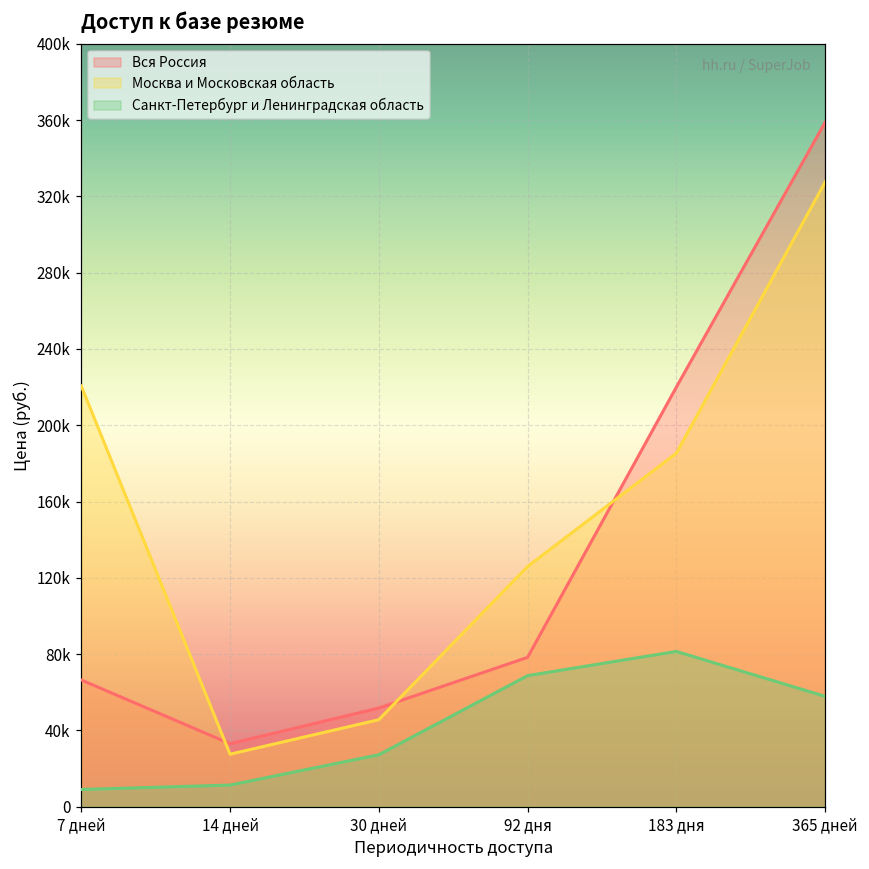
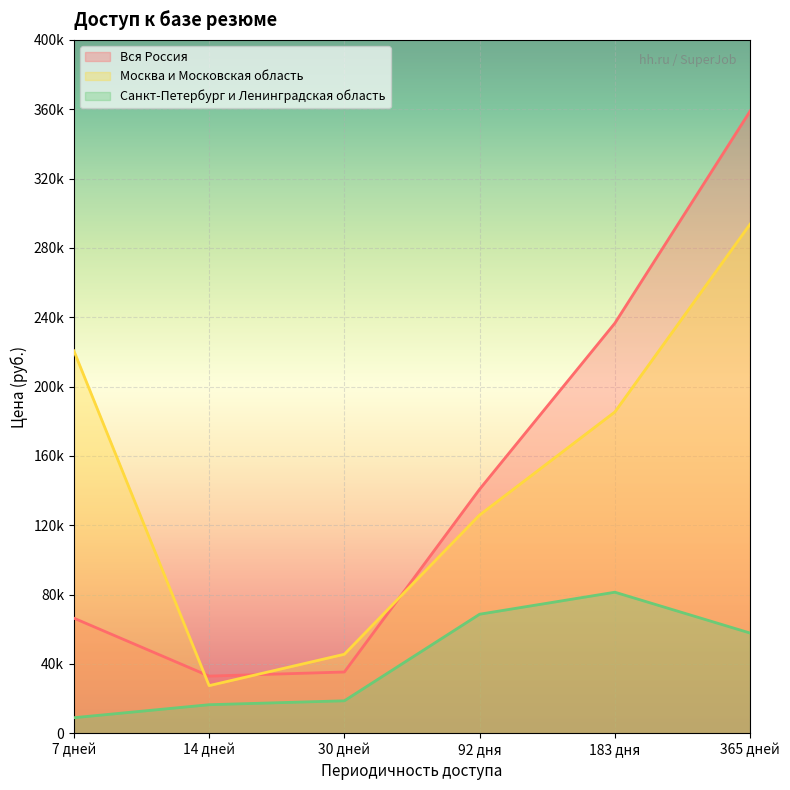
Санкт-Петербург и Ленинградская область, 14 дней: 11000 -> 17000
Вся Россия, 30 дней: 52000 -> 35000
Санкт-Петербург и Ленинградская область, 30 дней: 27000 -> 19000
Вся Россия, 92 дня: 78000 -> 141000
Вся Россия, 183 дня: 220000 -> 237000
Москва и Московская область, 365 дней: 328000 -> 294000
